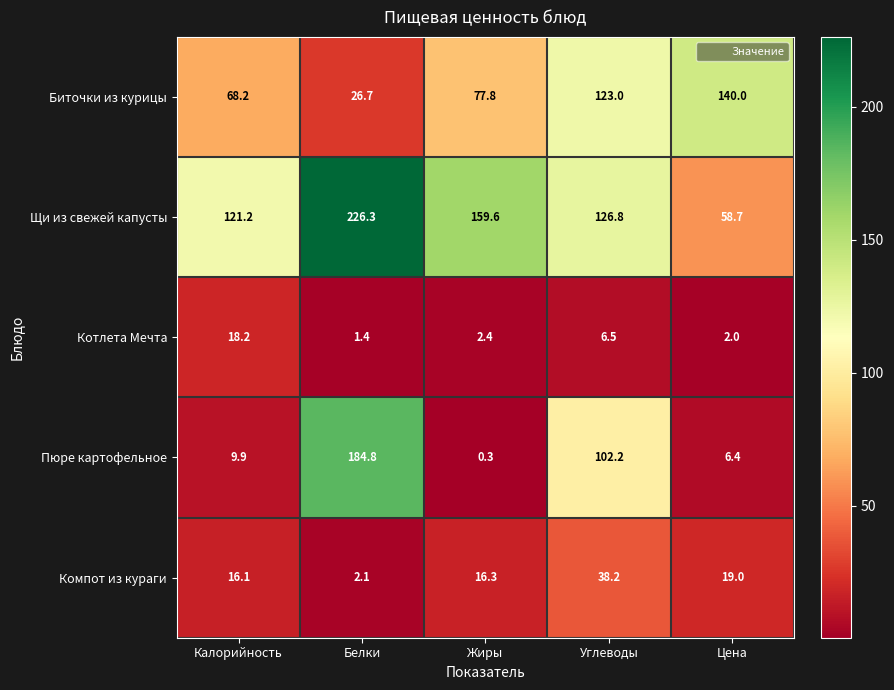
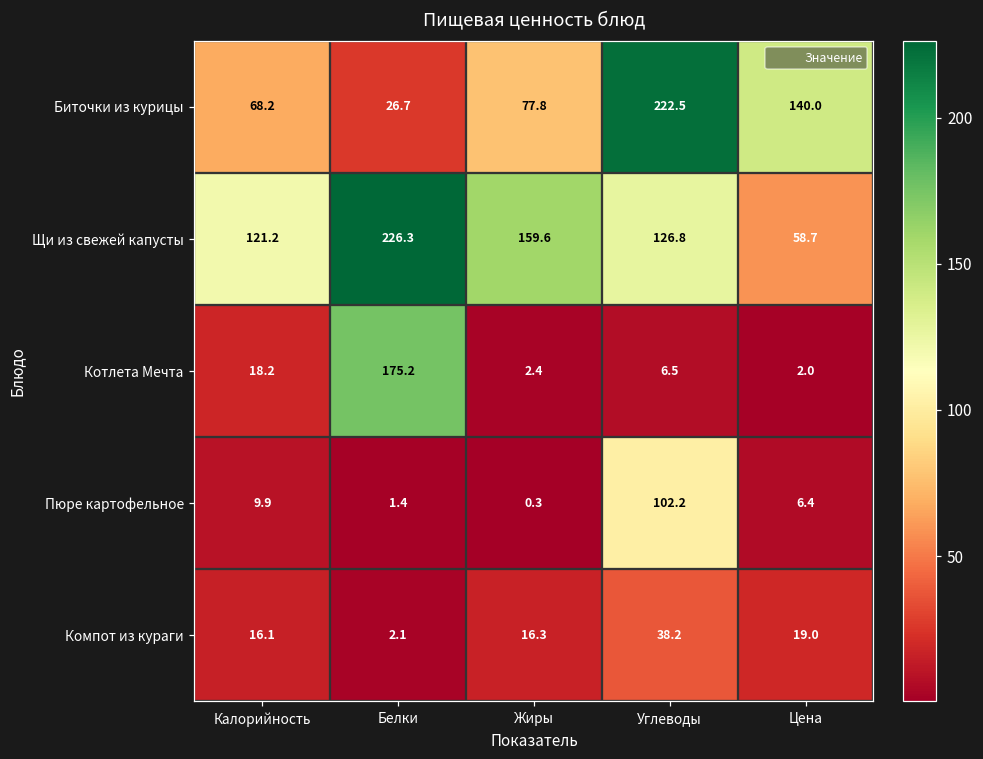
Биточки из курицы, Углеводы: 123.0 -> 222.5
Котлета Мечта, Белки: 1.4 -> 175.2
Пюре картофельное, Белки: 184.8 -> 1.4
